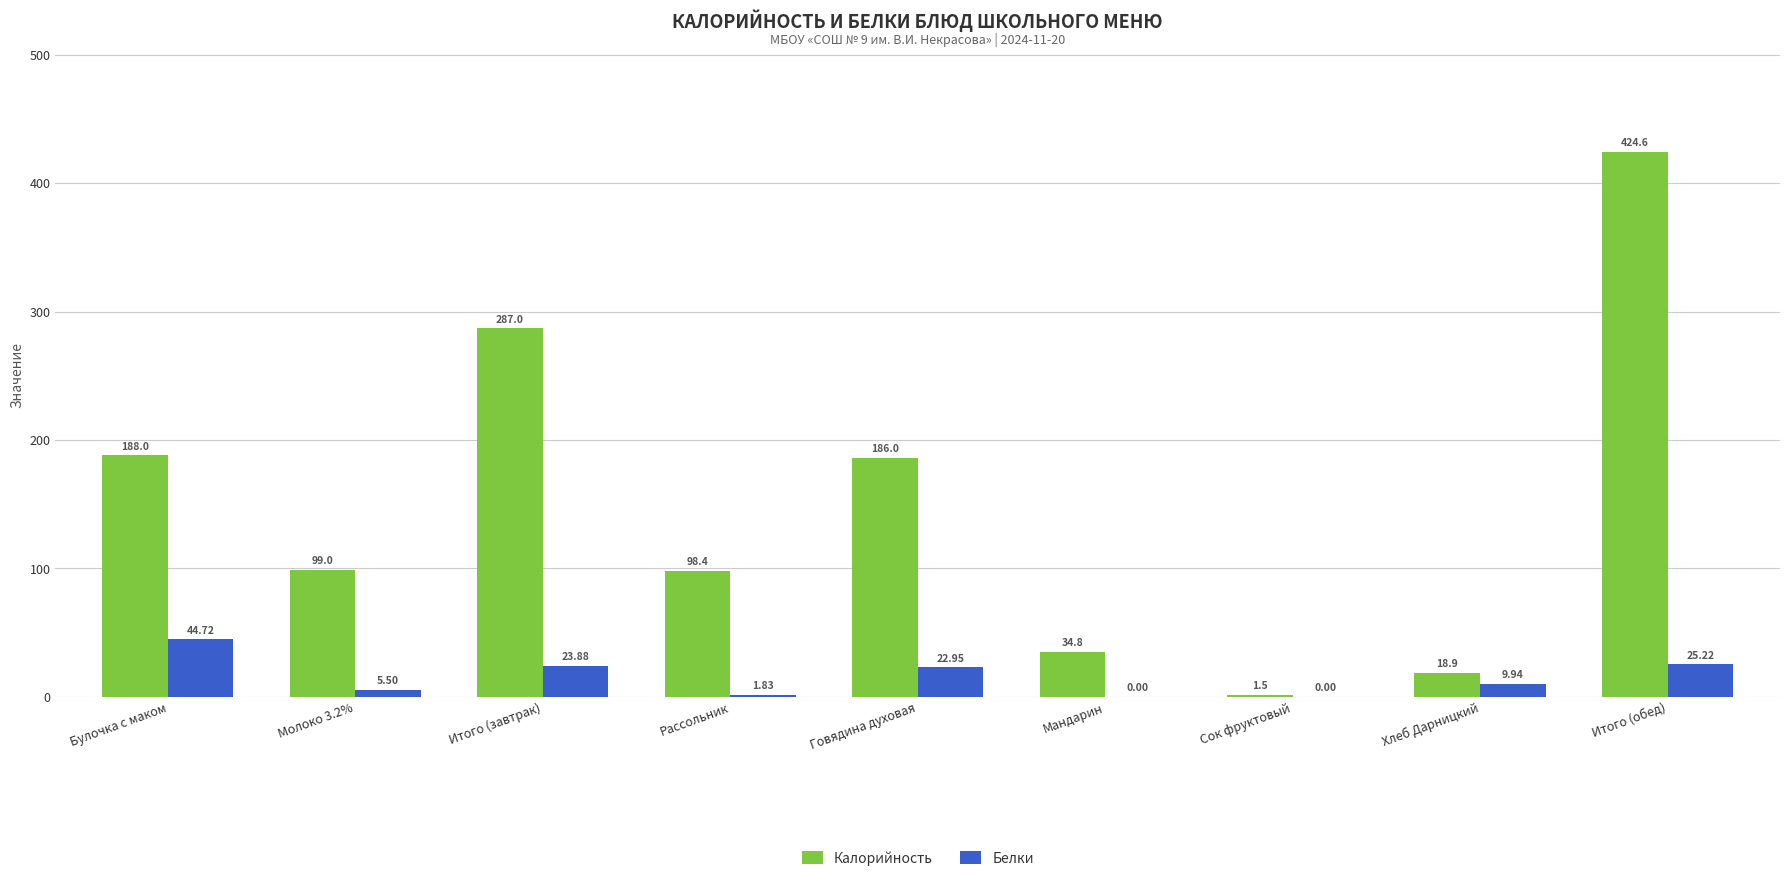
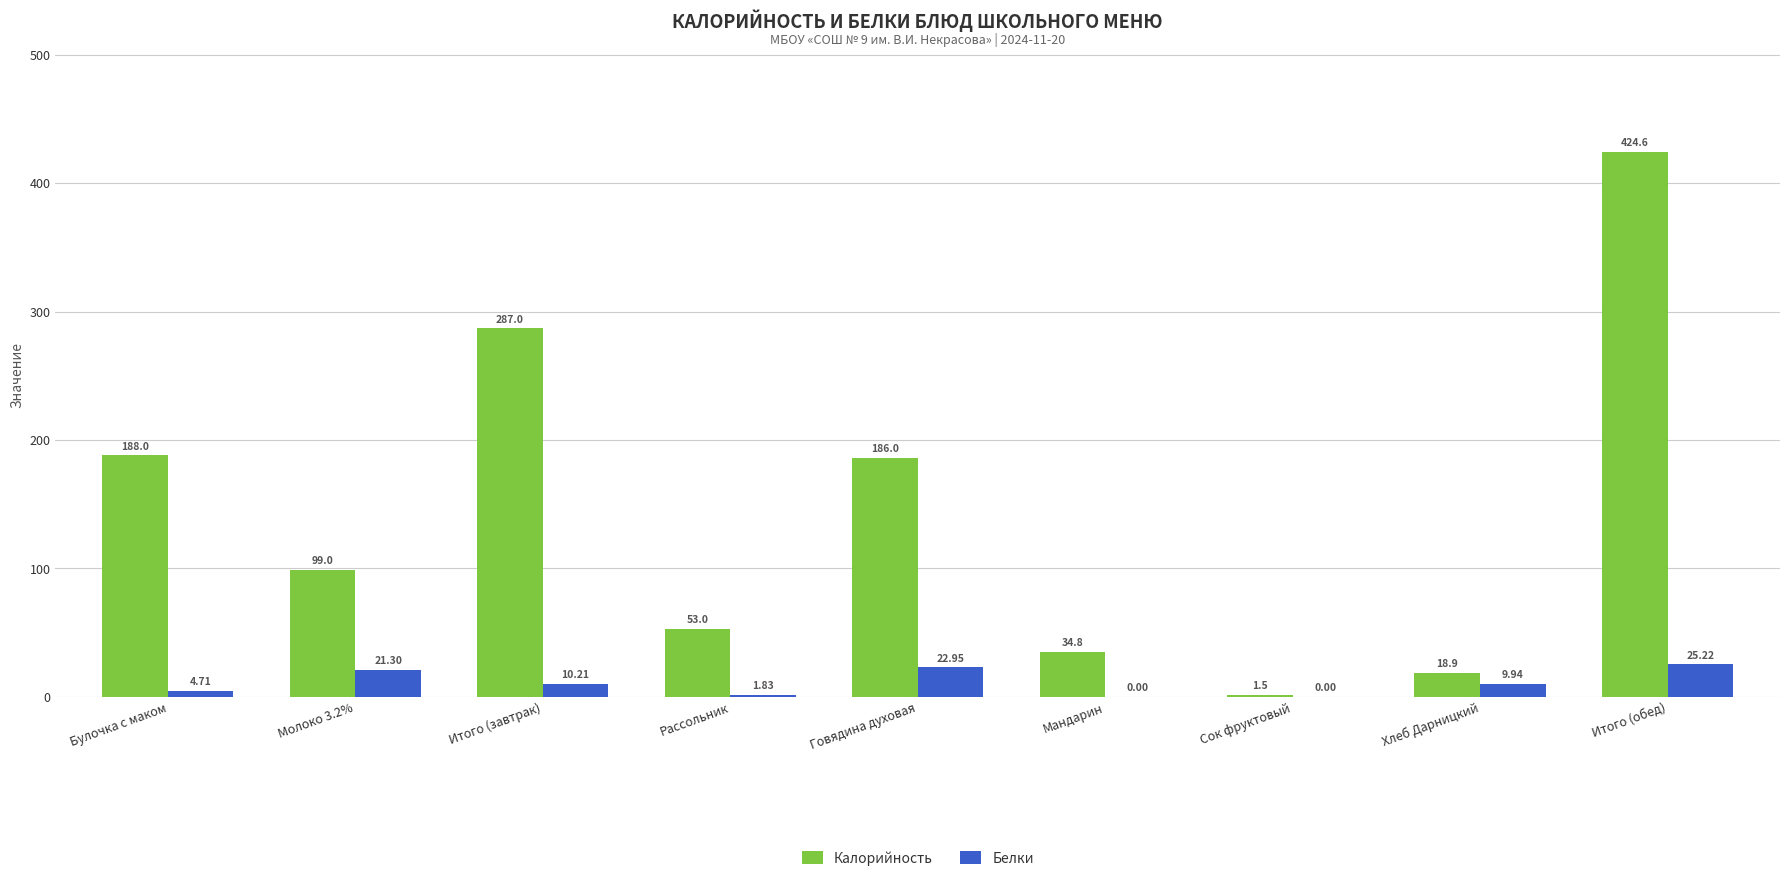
Белки, Булочка с маком: 44.72 -> 4.71
Белки, Молоко 3.2%: 5.50 -> 21.30
Белки, Итого (завтрак): 23.88 -> 10.21
Калорийность, Рассольник: 98.4 -> 53.0
